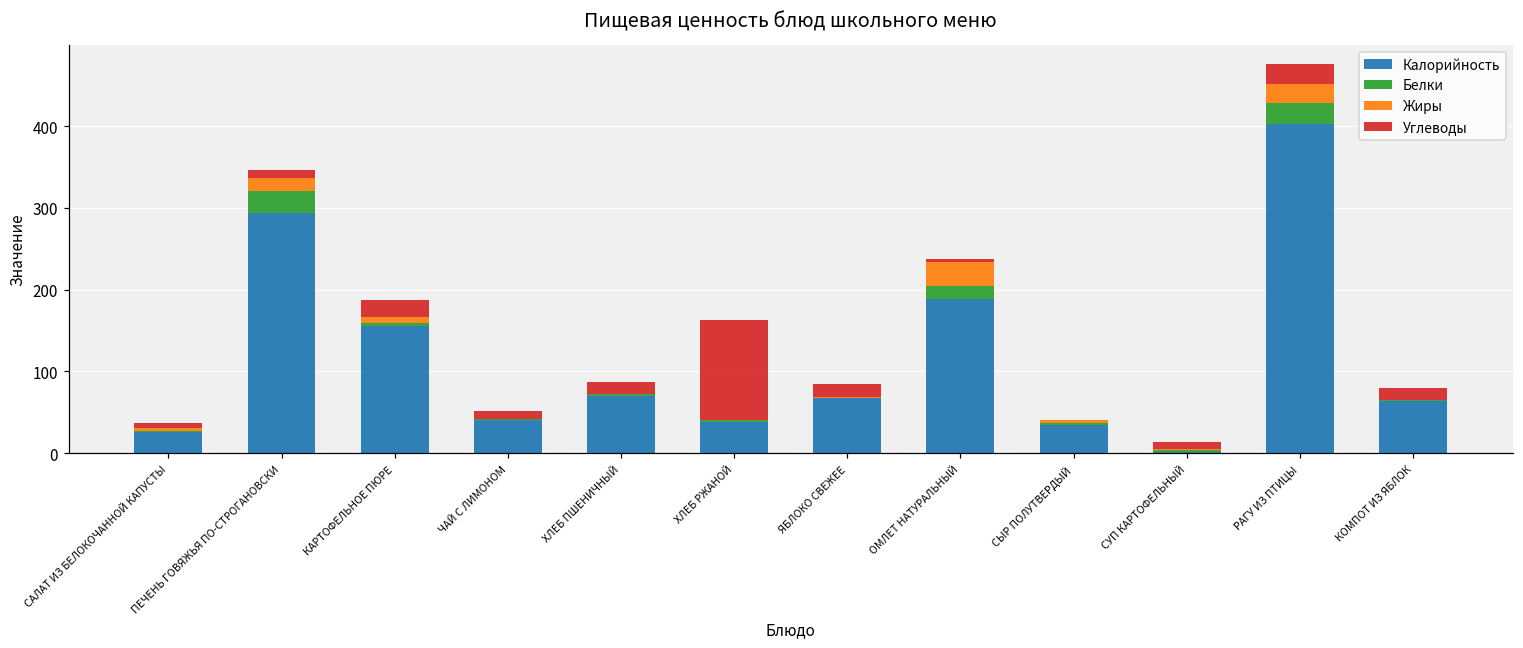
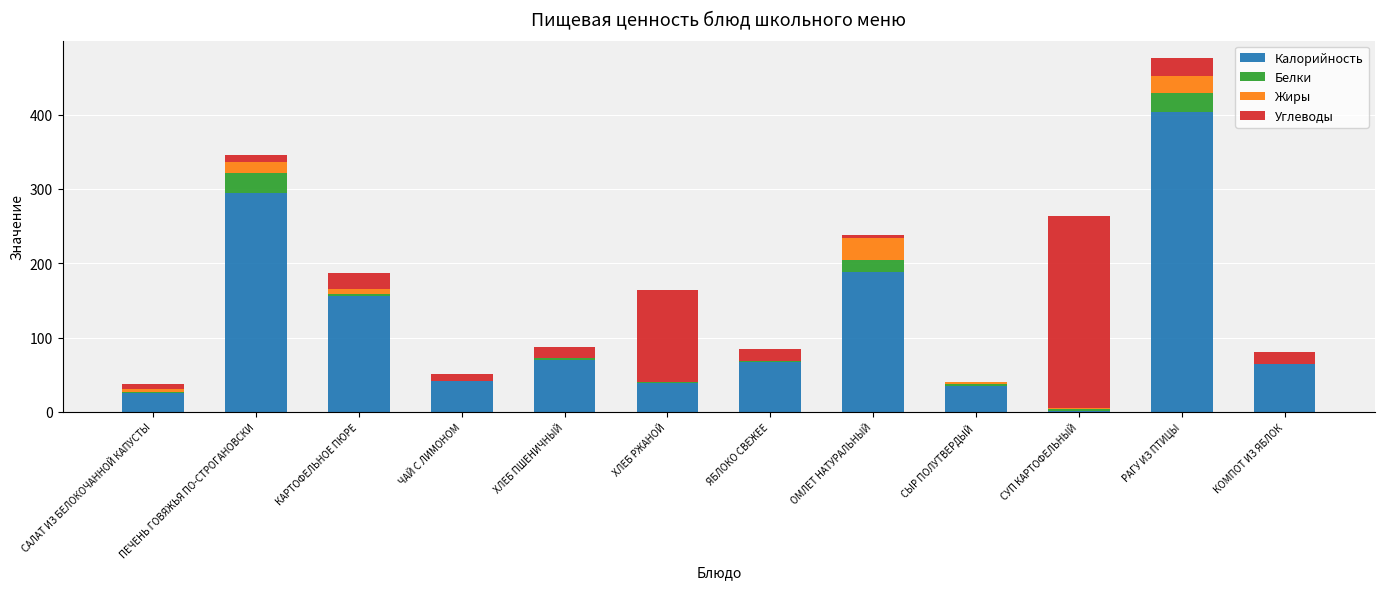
Углеводы, СУП КАРТОФЕЛЬНЫЙ: 10 -> 260
